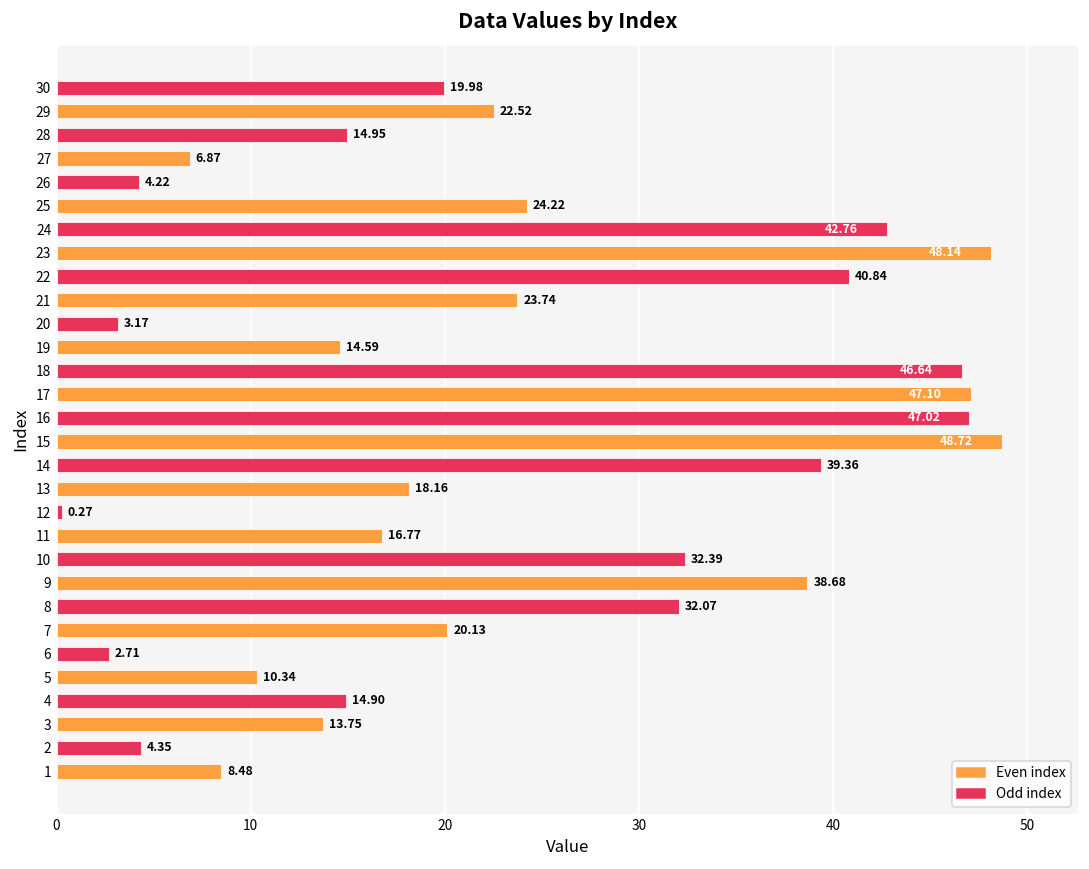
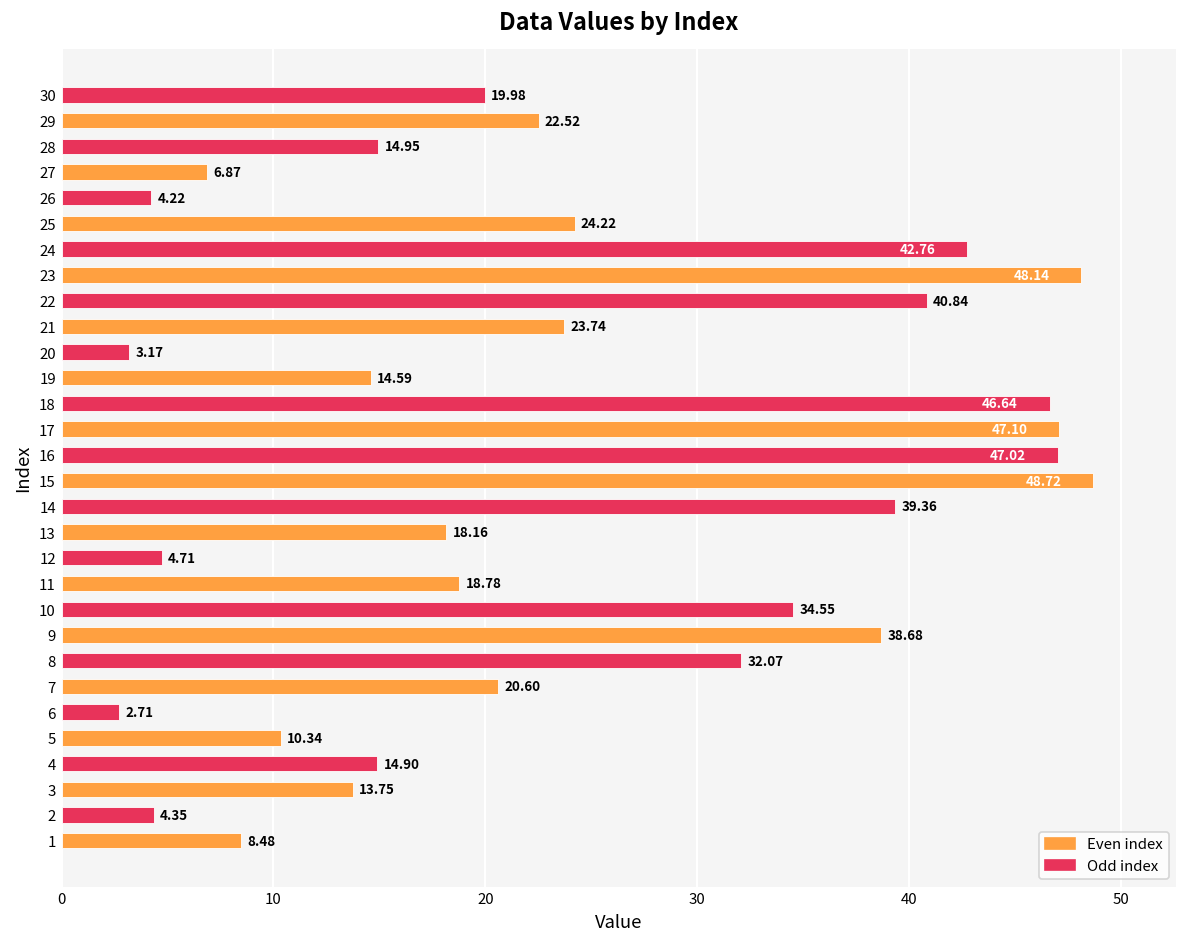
12: 0.27 -> 4.71
11: 16.77 -> 18.78
10: 32.39 -> 34.55
7: 20.13 -> 20.60
